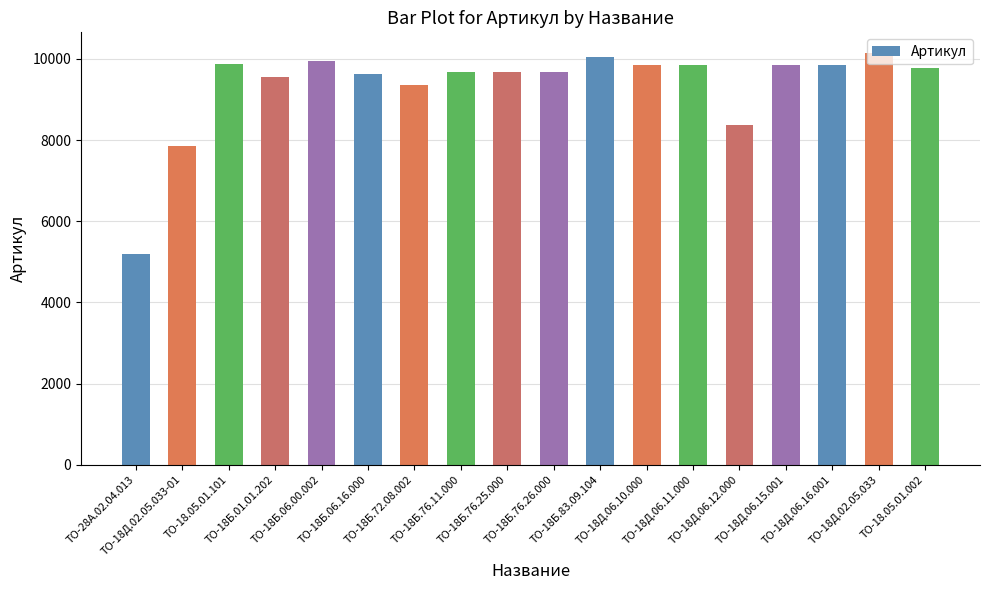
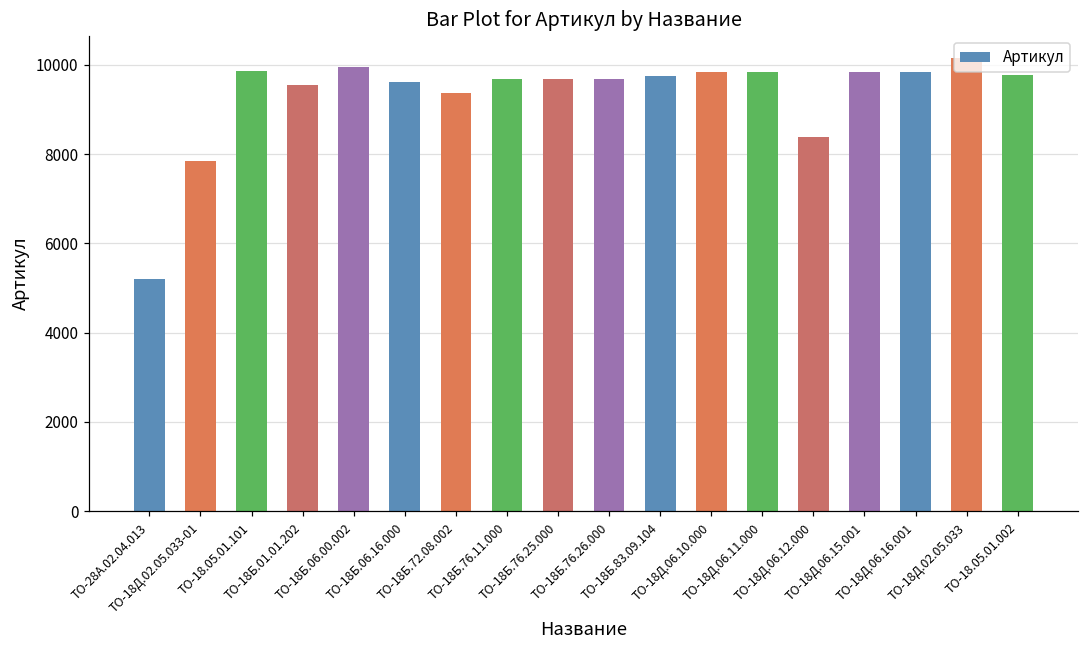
ТО-18Б.83.09.104: 10000 -> 9700
